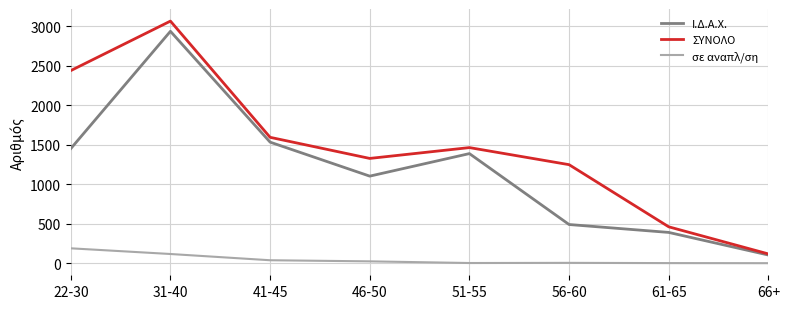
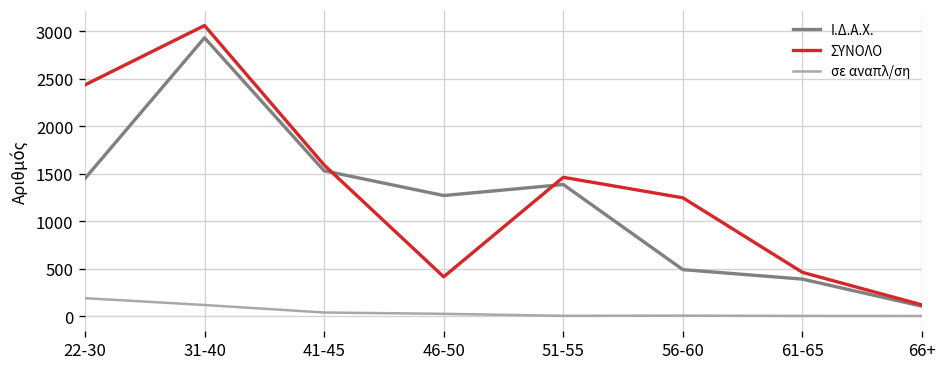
Ι.Δ.Α.Χ., 46-50: 1100 -> 1300
ΣΥΝΟΛΟ, 46-50: 1300 -> 400
